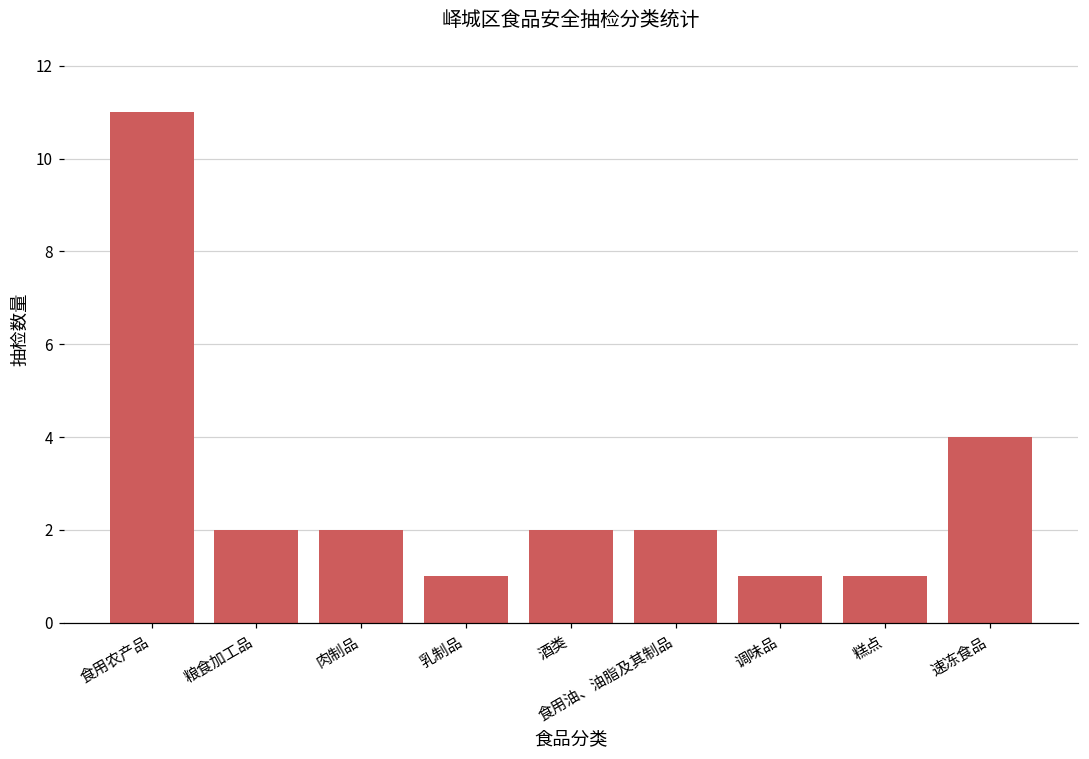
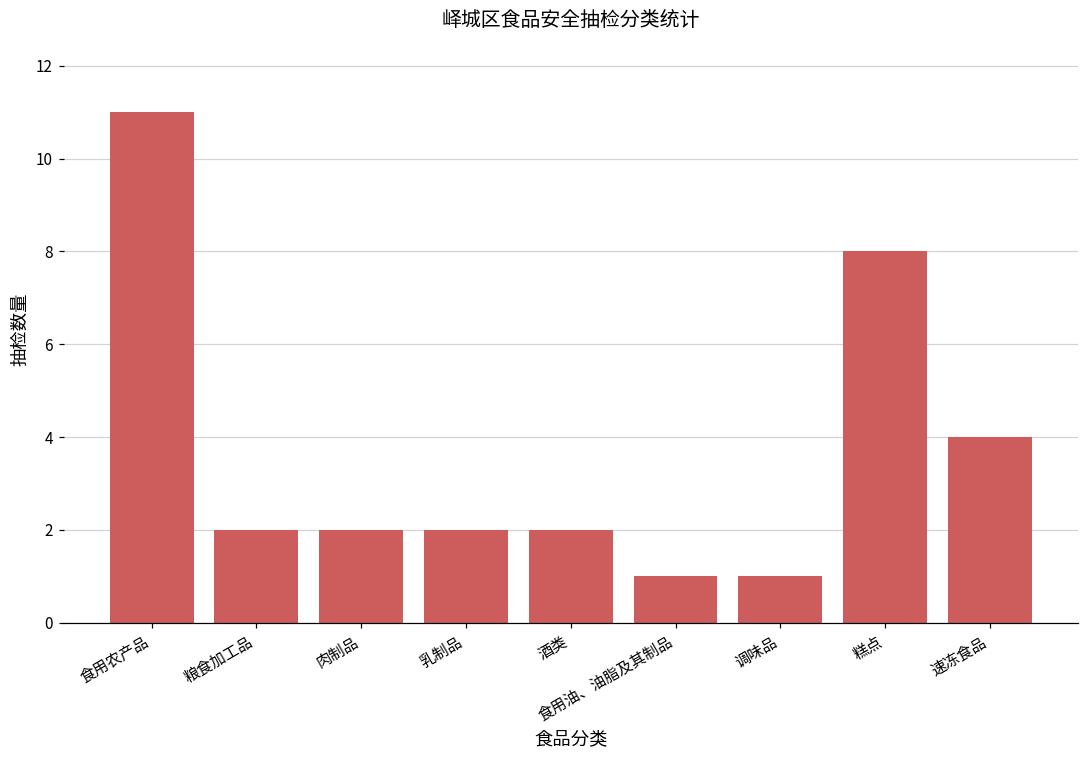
乳制品: 1 -> 2
食用油、油脂及其制品: 2 -> 1
糕点: 1 -> 8
